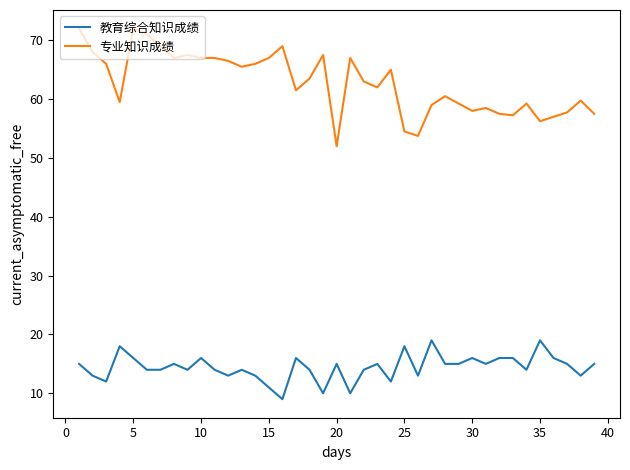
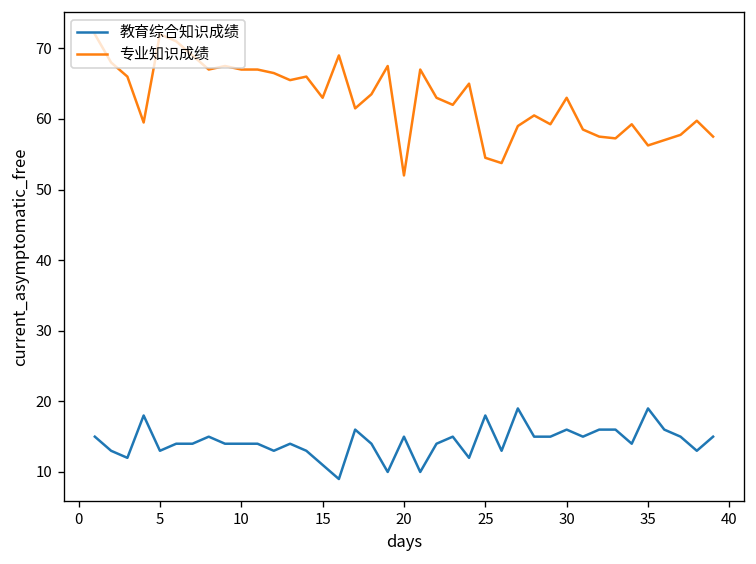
教育综合知识成绩, 5: 16 -> 13
教育综合知识成绩, 10: 16 -> 14
专业知识成绩, 15: 67 -> 63
专业知识成绩, 30: 58 -> 63
